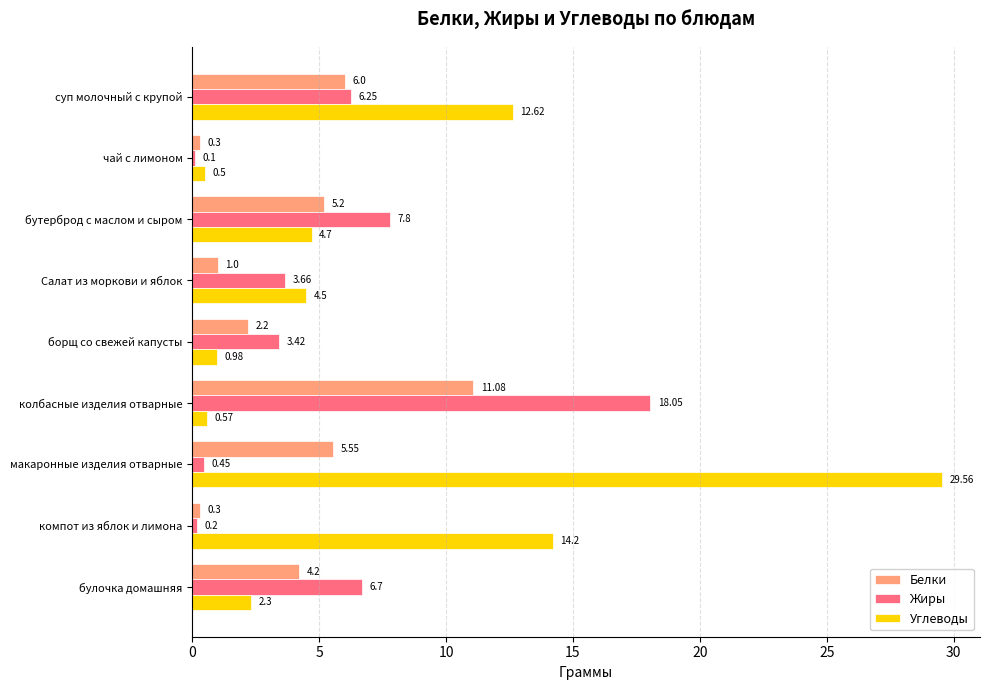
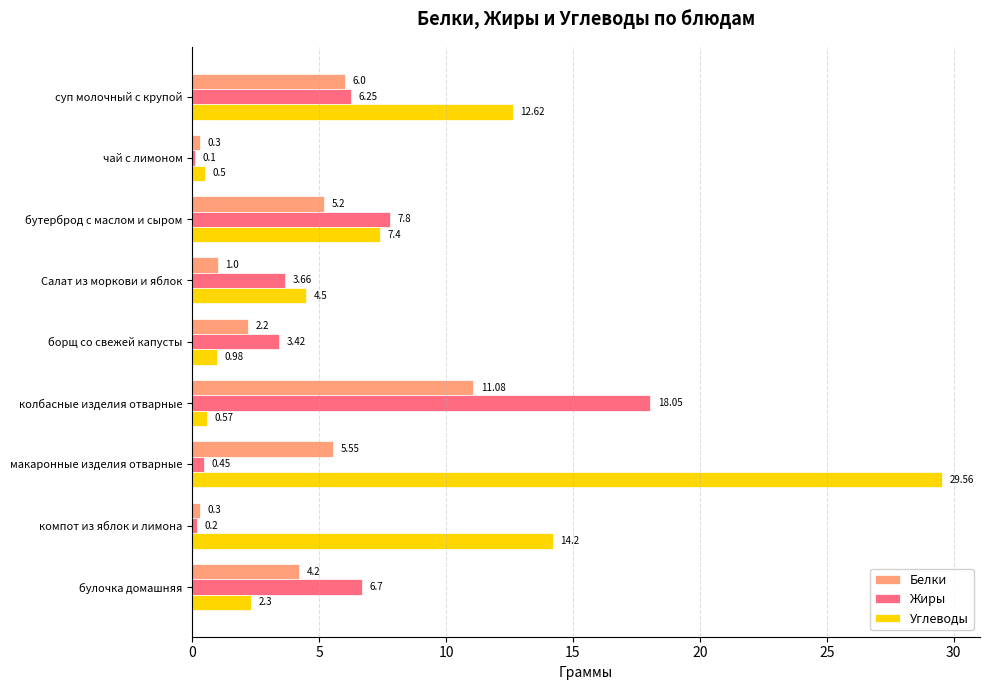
Углеводы, бутерброд с маслом и сыром: 4.7 -> 7.4
